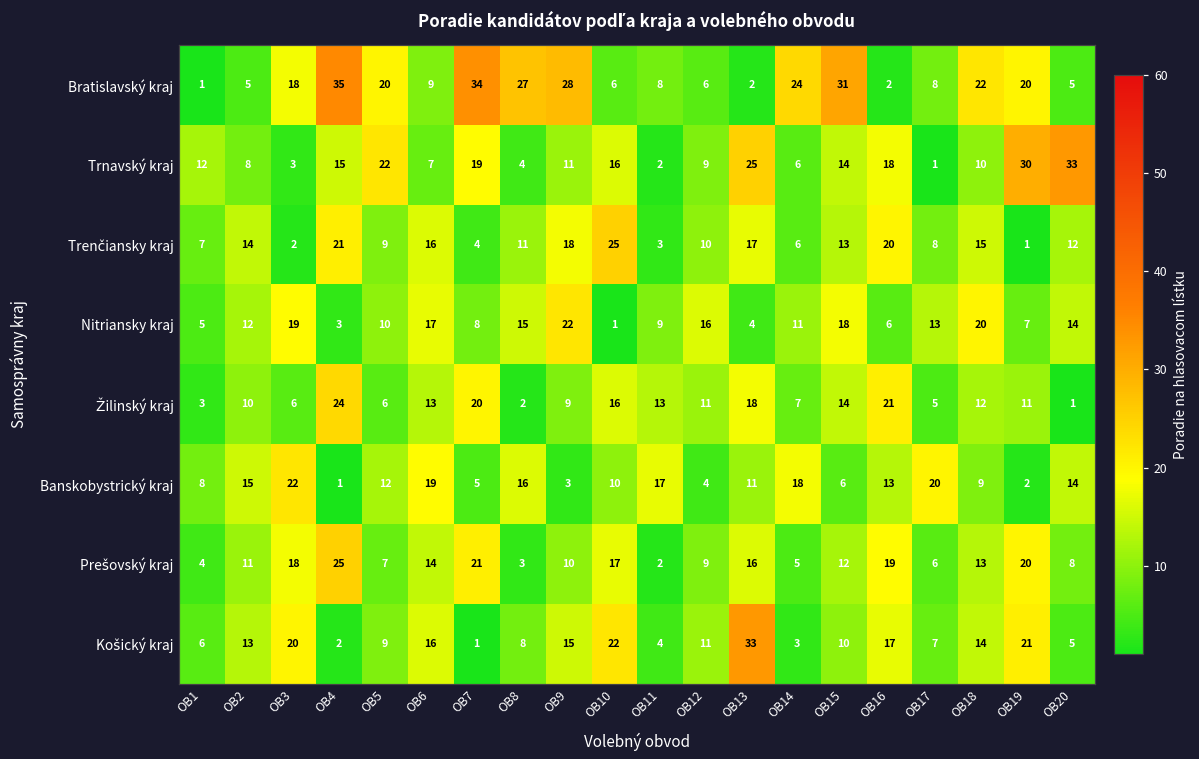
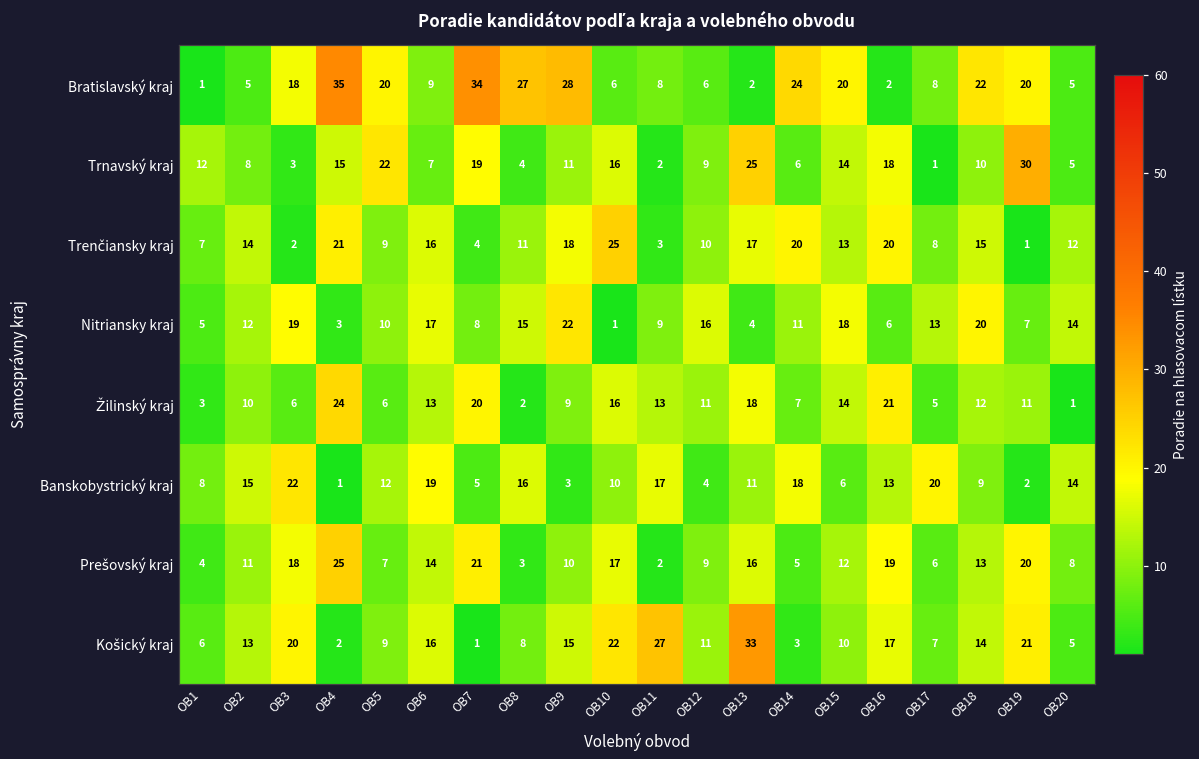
Bratislavský kraj, OB15: 31 -> 20
Trnavský kraj, OB20: 33 -> 5
Trenčiansky kraj, OB14: 6 -> 20
Košický kraj, OB11: 4 -> 27
